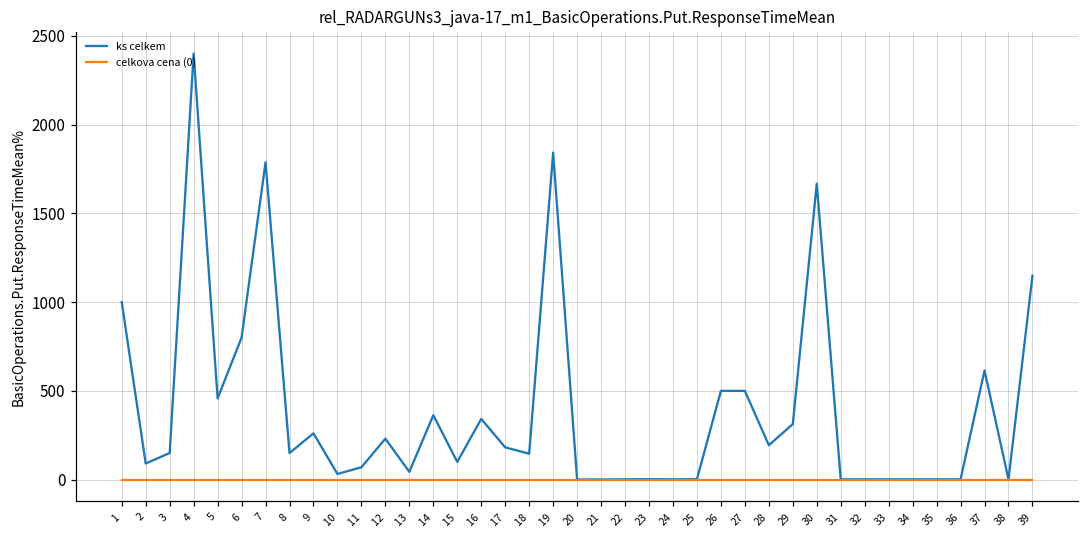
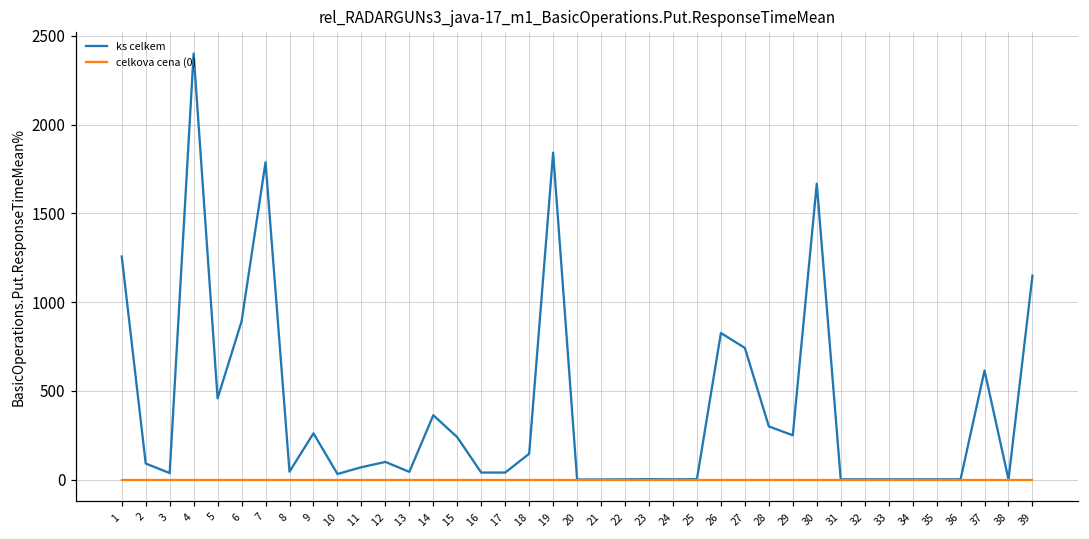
ks celkem, 1: 1000 -> 1260
ks celkem, 3: 150 -> 40
ks celkem, 6: 800 -> 890
ks celkem, 8: 150 -> 50
ks celkem, 12: 230 -> 100
ks celkem, 15: 100 -> 240
ks celkem, 16: 340 -> 40
ks celkem, 17: 180 -> 40
ks celkem, 26: 500 -> 830
ks celkem, 27: 500 -> 740
ks celkem, 28: 190 -> 300
ks celkem, 29: 310 -> 250
